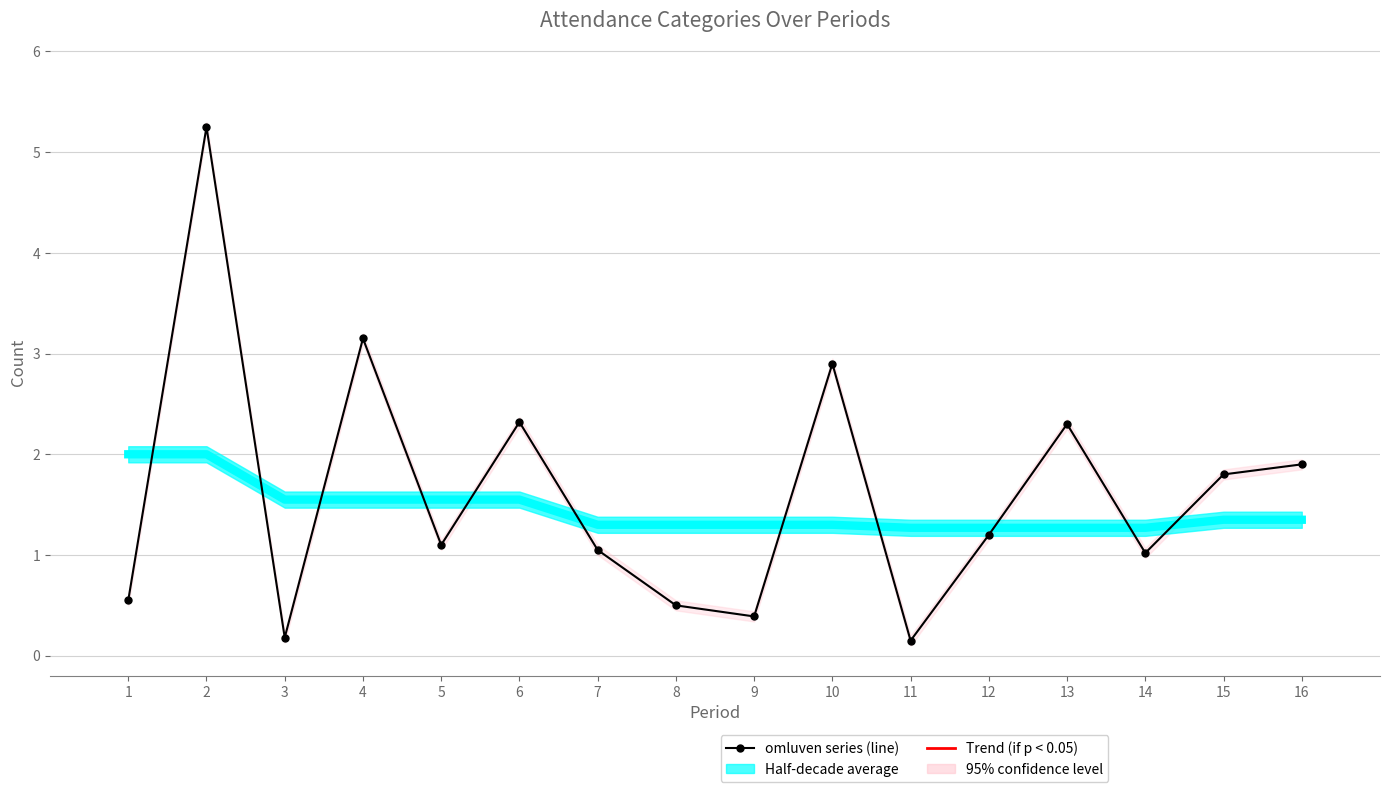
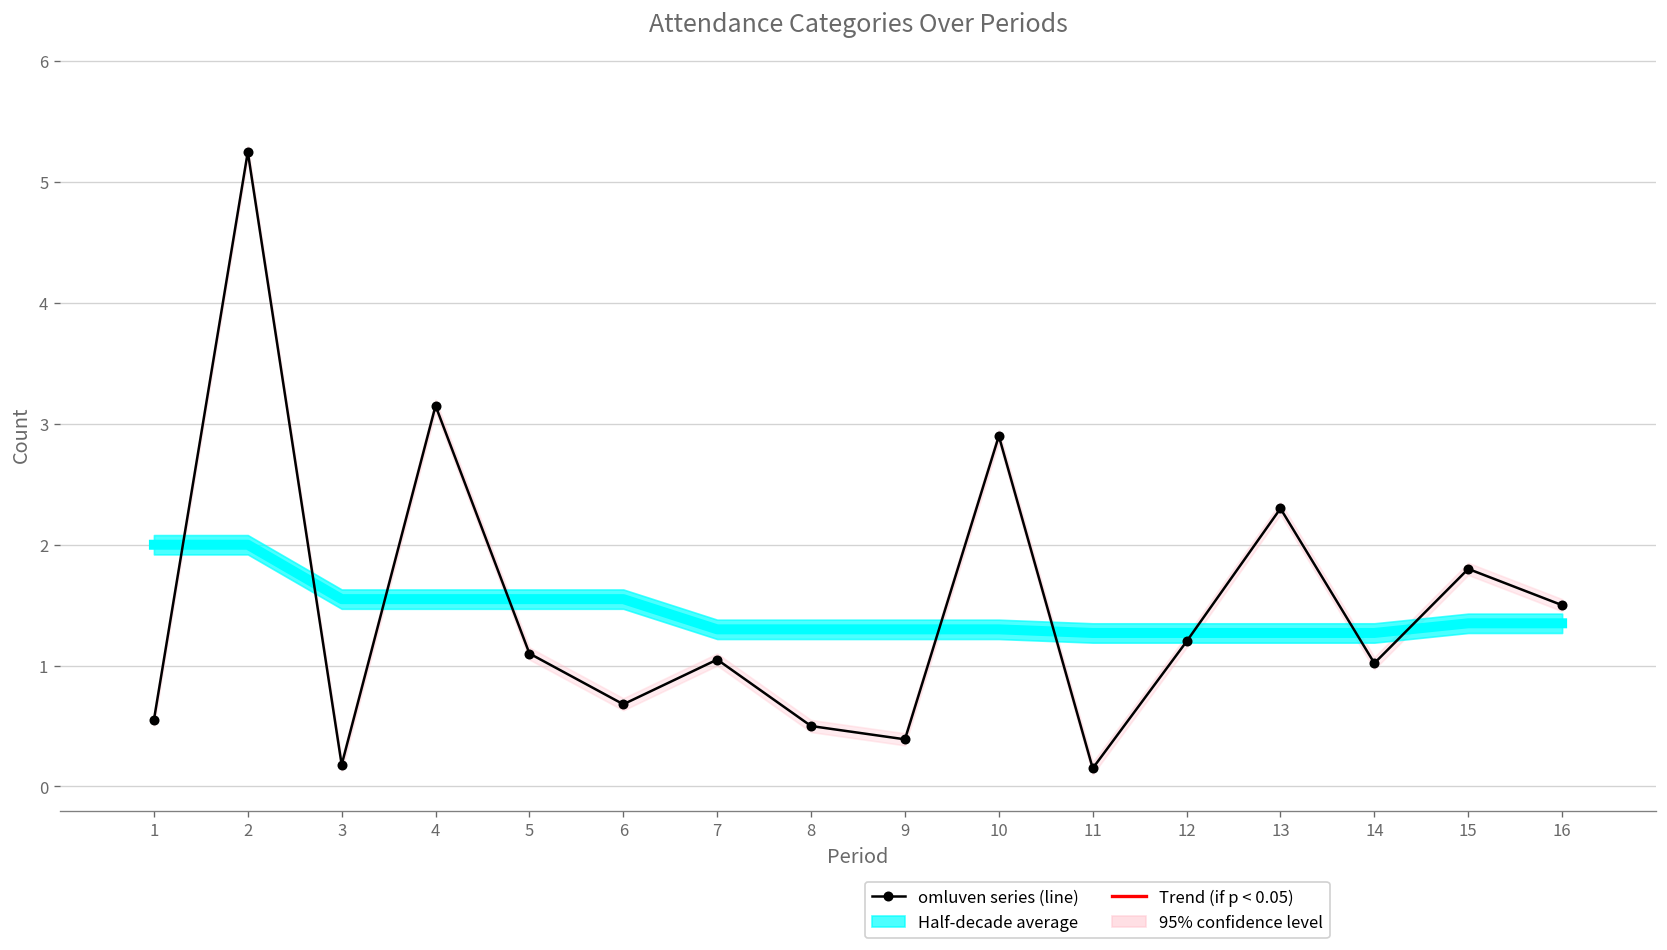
omluven series (line), 6: 2.32 -> 0.68
omluven series (line), 16: 1.9 -> 1.5
